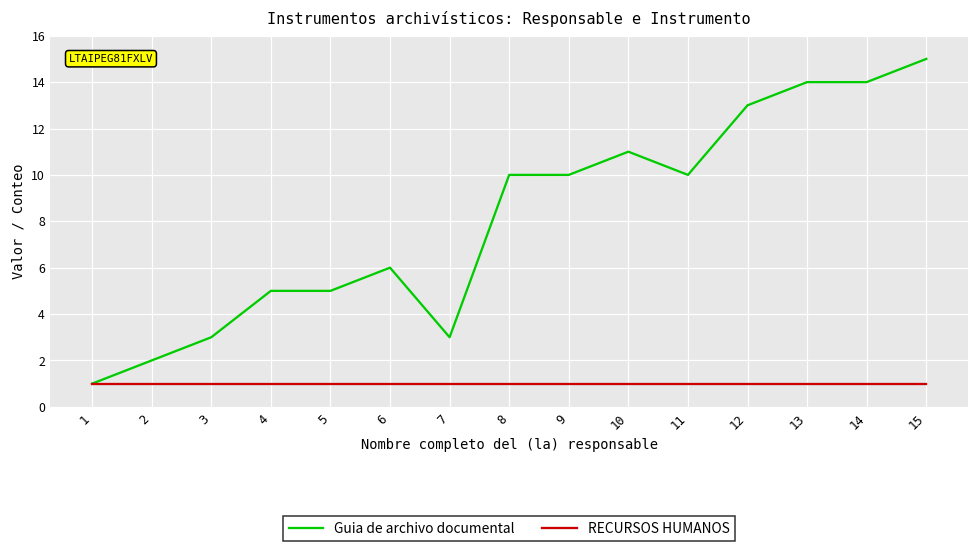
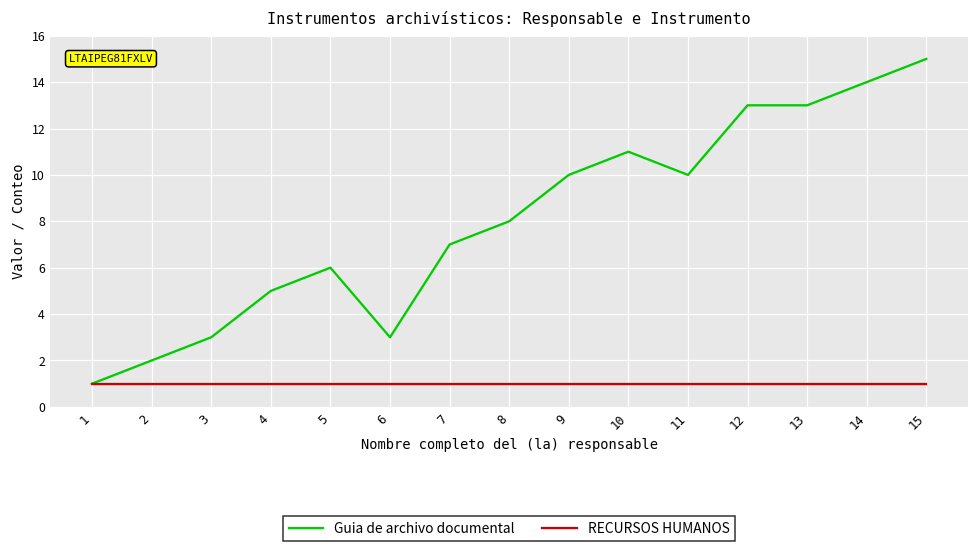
Guia de archivo documental, 5: 5 -> 6
Guia de archivo documental, 6: 6 -> 3
Guia de archivo documental, 7: 3 -> 7
Guia de archivo documental, 8: 10 -> 8
Guia de archivo documental, 13: 14 -> 13
